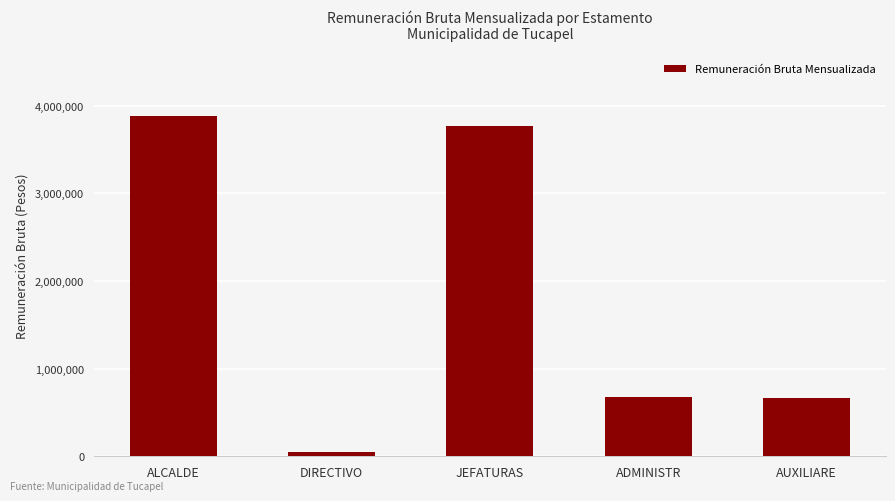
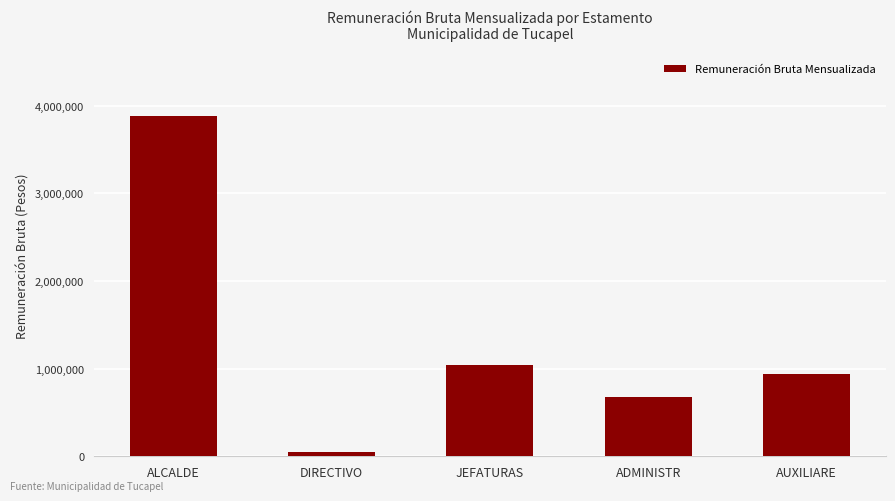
JEFATURAS: 3,800,000 -> 1,000,000
AUXILIARE: 700,000 -> 900,000
